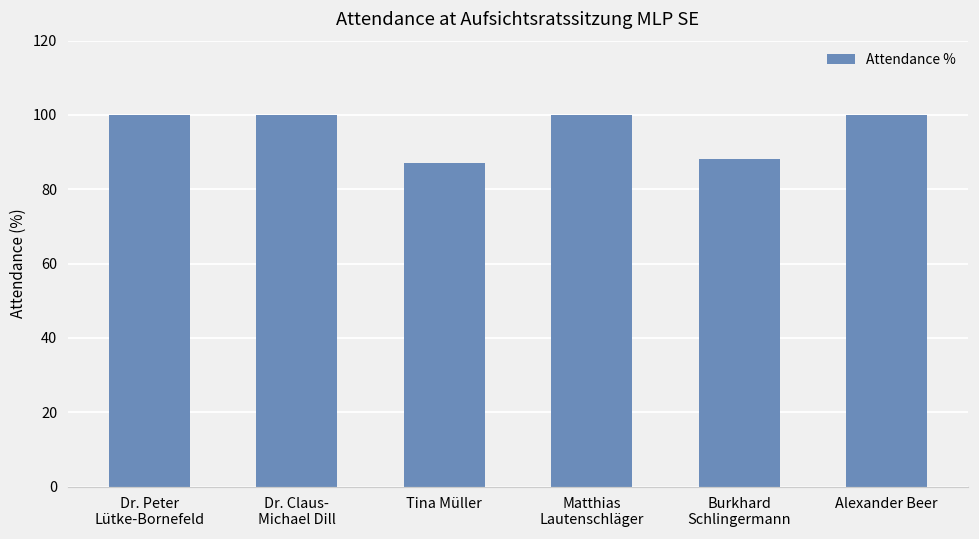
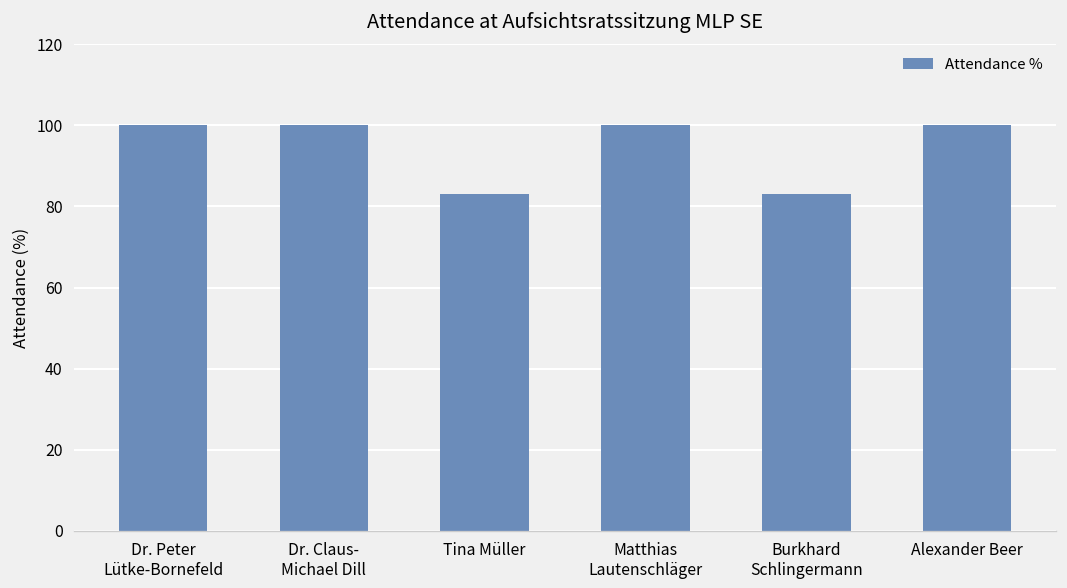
Tina Müller: 87 -> 83
Burkhard Schlingermann: 88 -> 83
